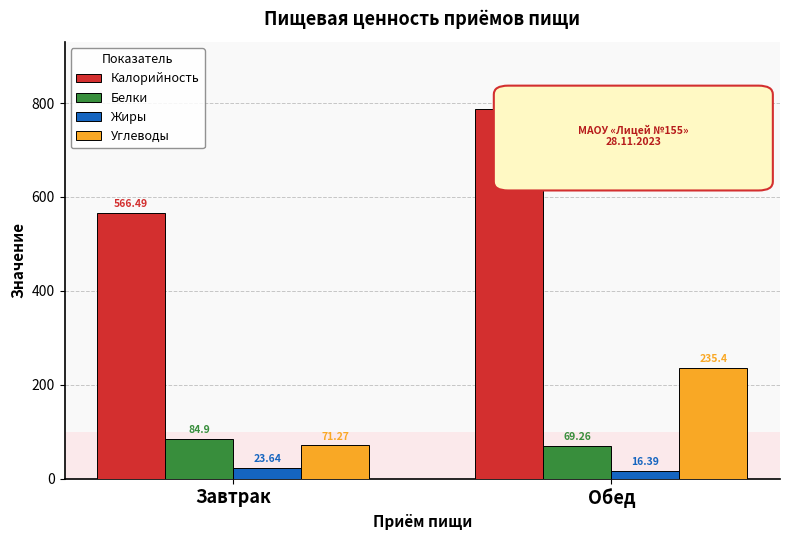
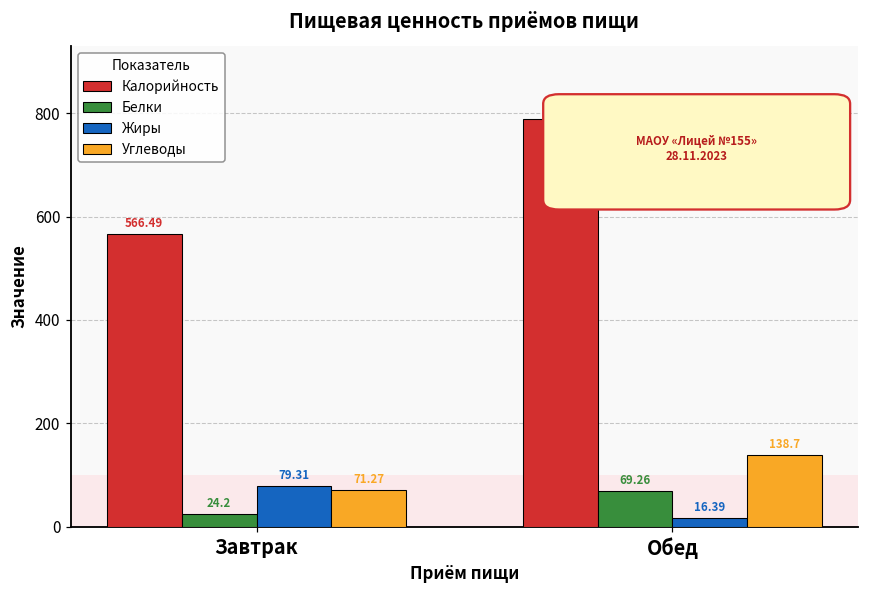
Белки, Завтрак: 84.9 -> 24.2
Жиры, Завтрак: 23.64 -> 79.31
Углеводы, Обед: 235.4 -> 138.7
